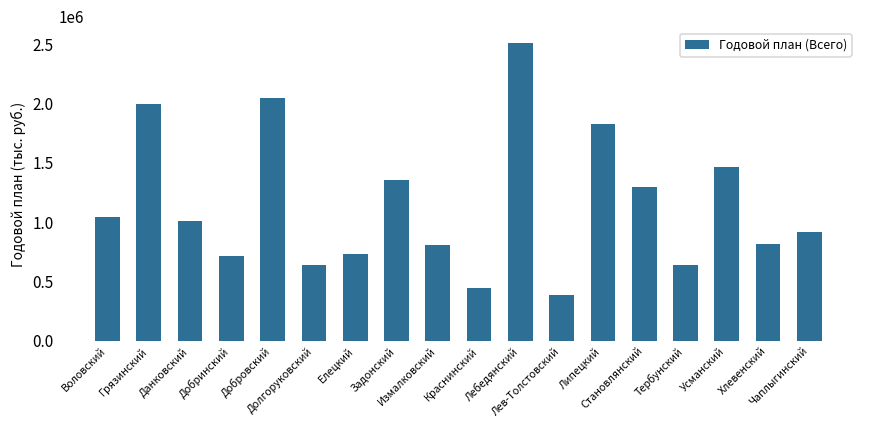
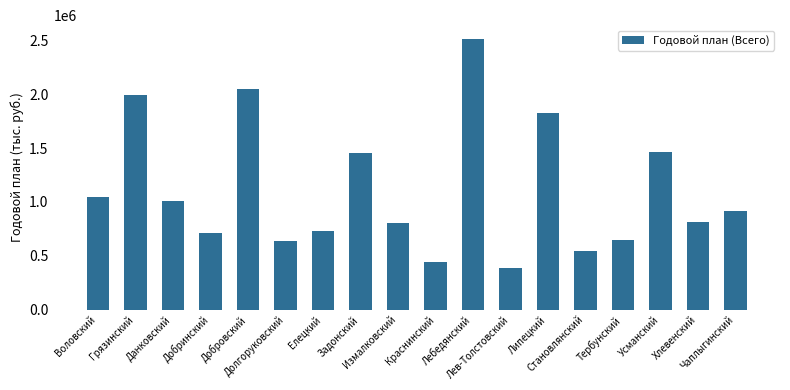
Задонский: 1350000 -> 1450000
Становлянский: 1290000 -> 540000
